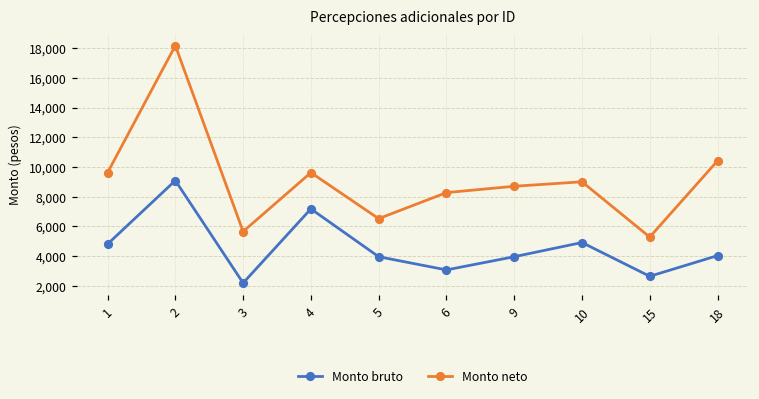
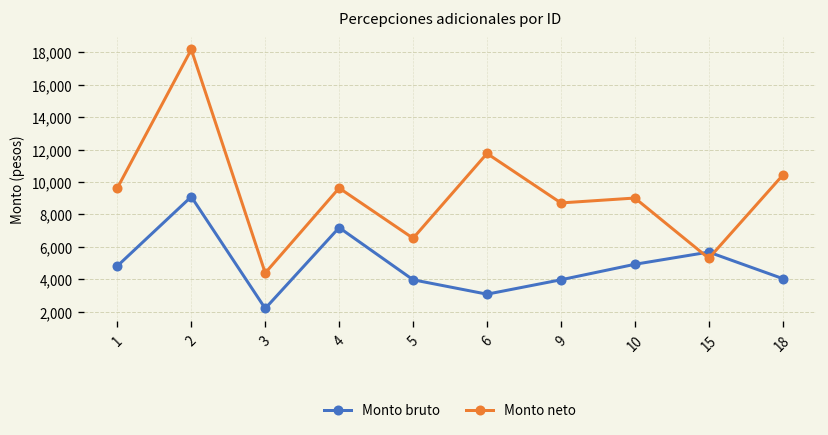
Monto neto, 3: 5,700 -> 4,400
Monto neto, 6: 8,300 -> 11,800
Monto bruto, 15: 2,600 -> 5,700
